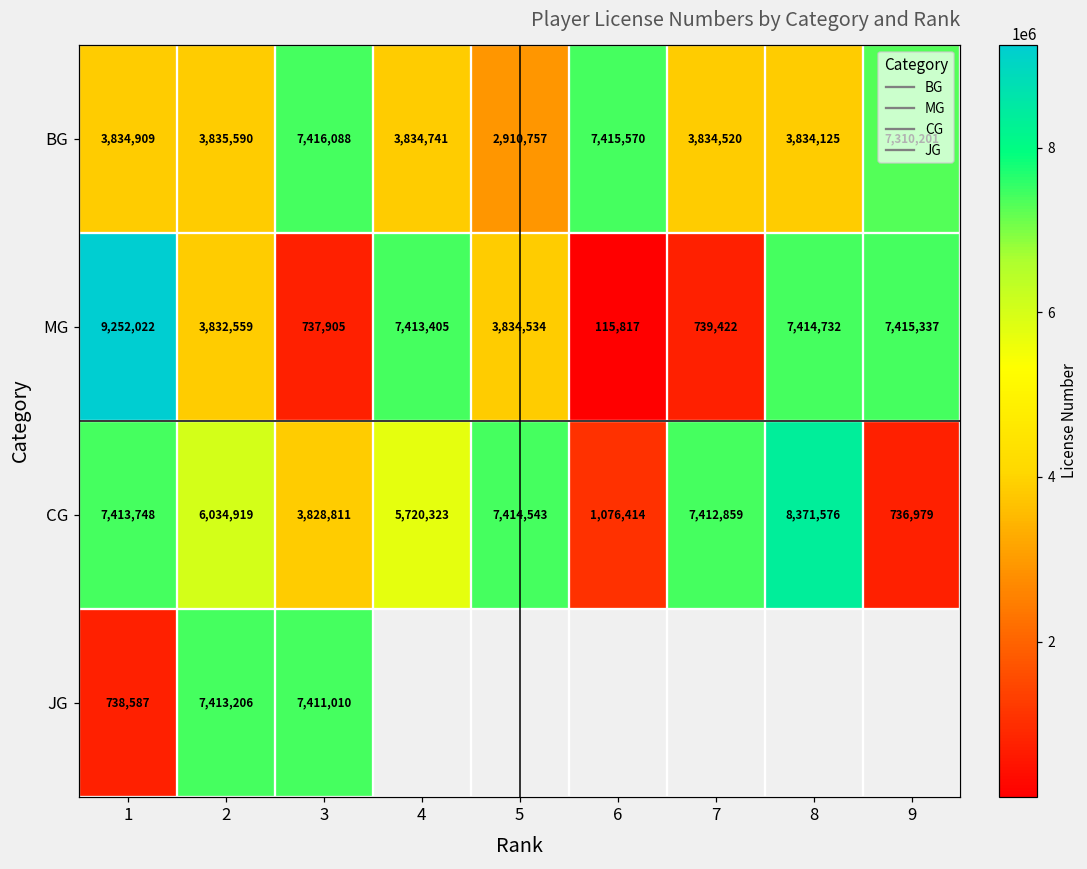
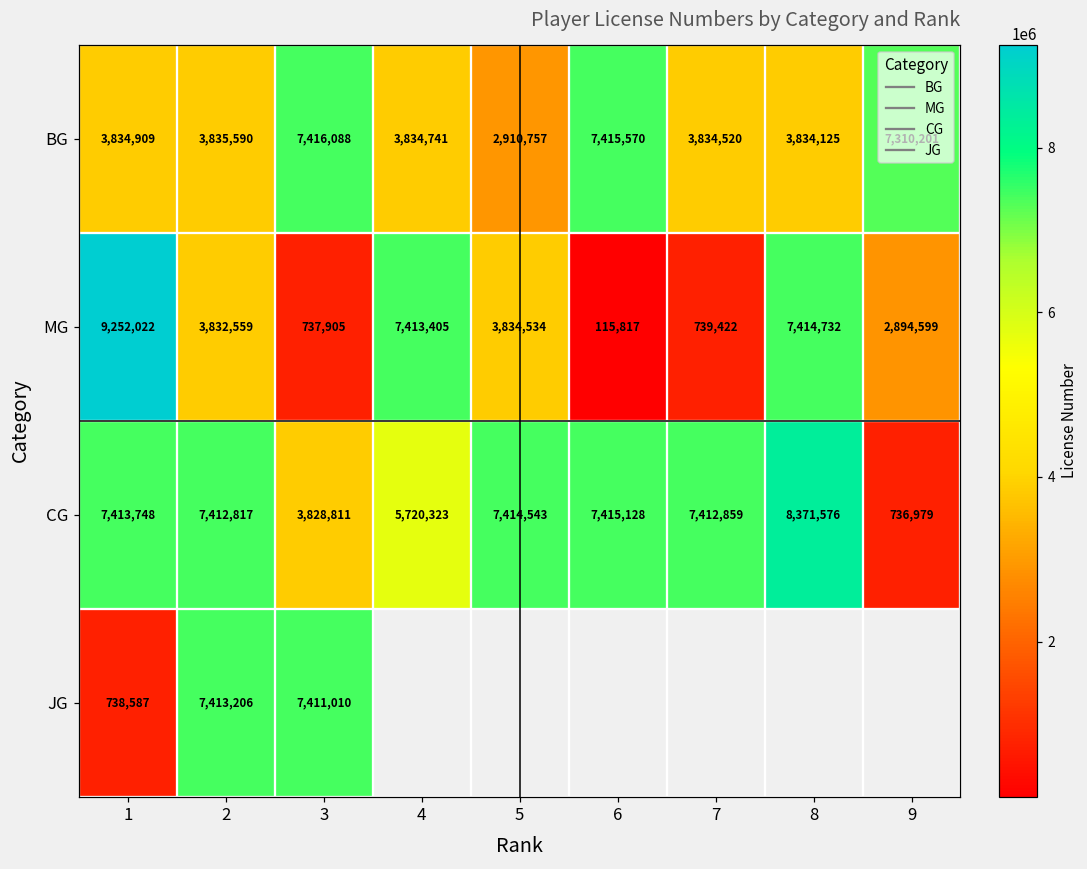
MG, 9: 7,415,337 -> 2,894,599
CG, 2: 6,034,919 -> 7,412,817
CG, 6: 1,076,414 -> 7,415,128
